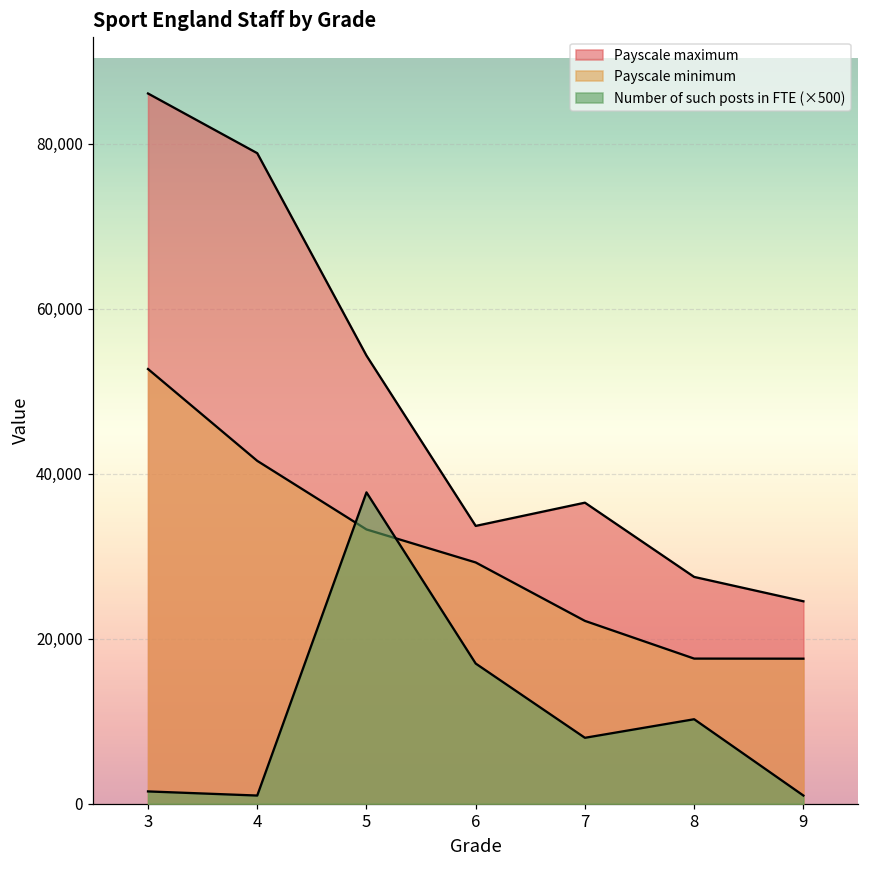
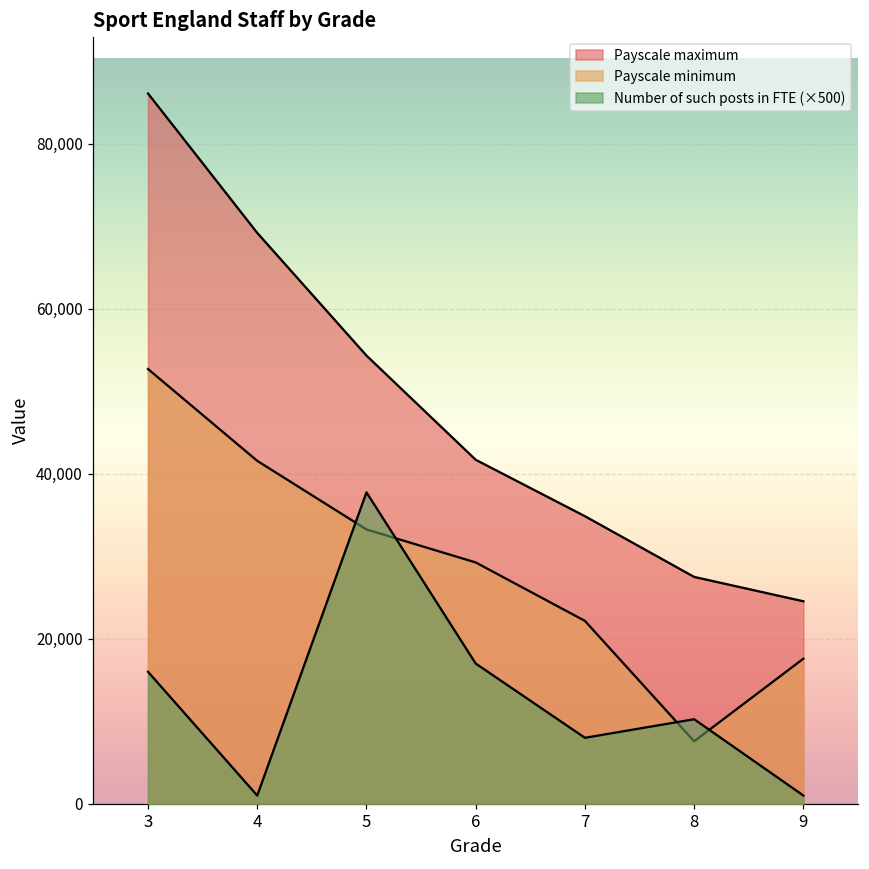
Number of such posts in FTE (×500), 3: 2,000 -> 16,000
Payscale maximum, 4: 79,000 -> 69,000
Payscale maximum, 6: 34,000 -> 42,000
Payscale maximum, 7: 37,000 -> 35,000
Payscale minimum, 8: 18,000 -> 8,000
